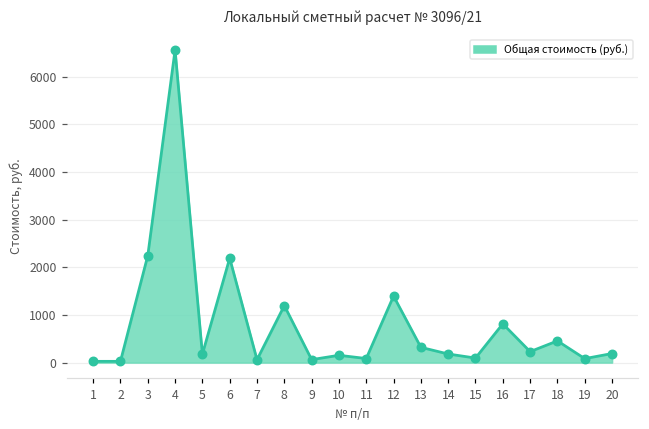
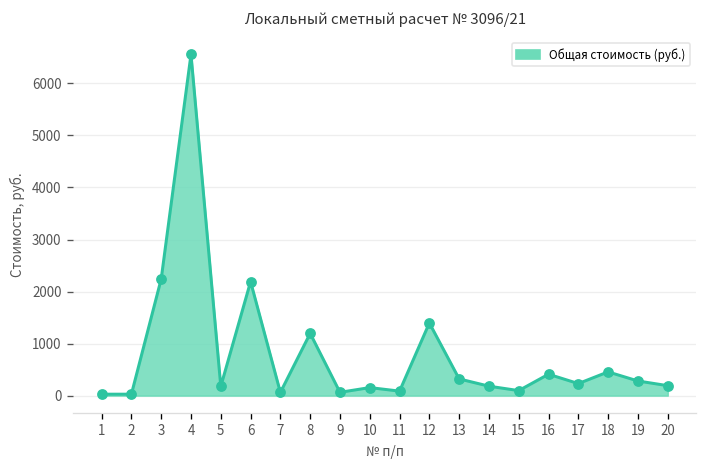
16: 800 -> 400
19: 100 -> 300
